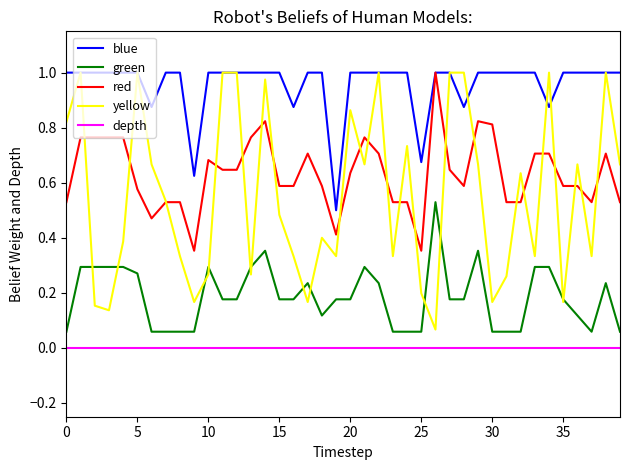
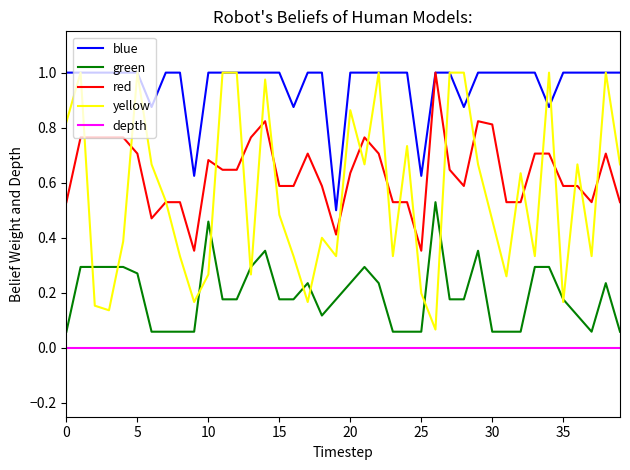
red, 5: 0.58 -> 0.71
green, 10: 0.29 -> 0.46
green, 20: 0.18 -> 0.24
blue, 25: 0.68 -> 0.63
yellow, 30: 0.17 -> 0.46
